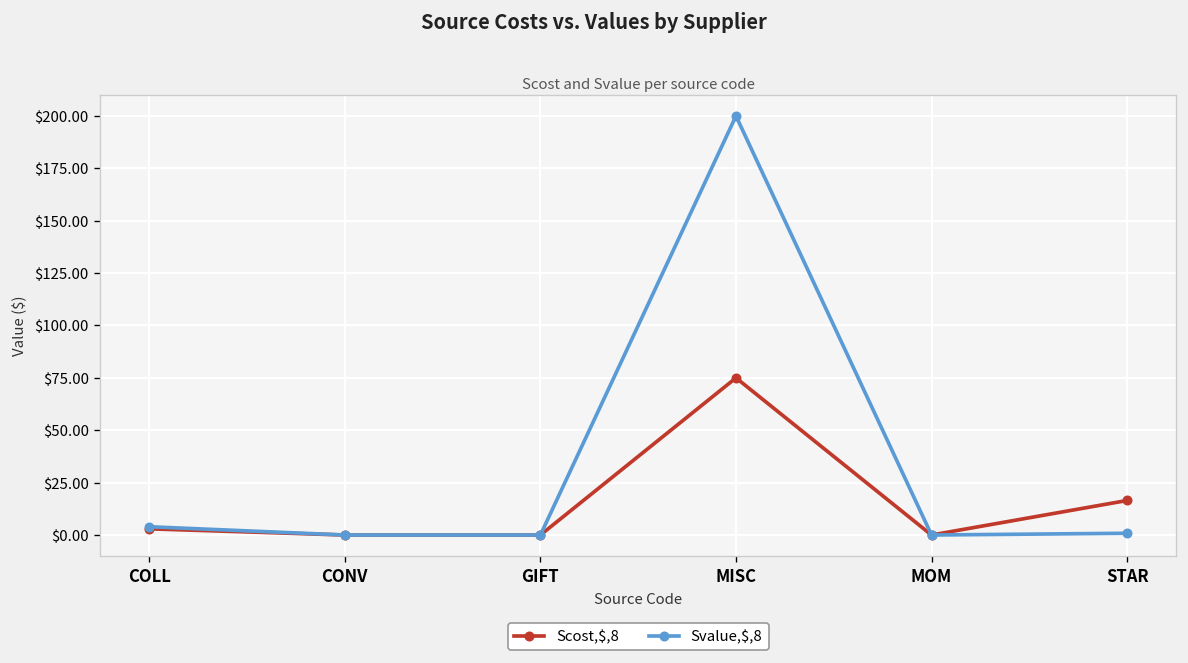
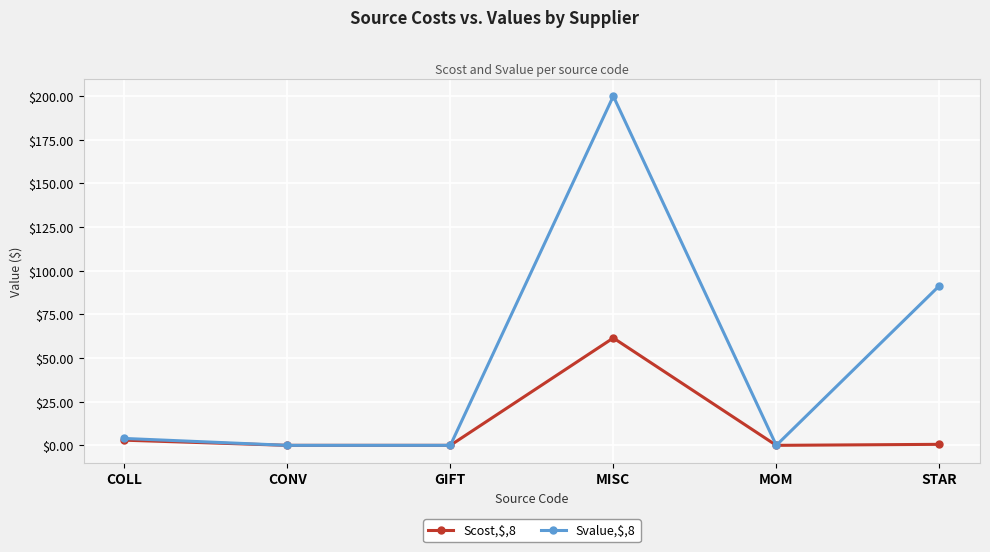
Scost,$,8, MISC: $75 -> $62
Scost,$,8, STAR: $16 -> $1
Svalue,$,8, STAR: $1 -> $91
